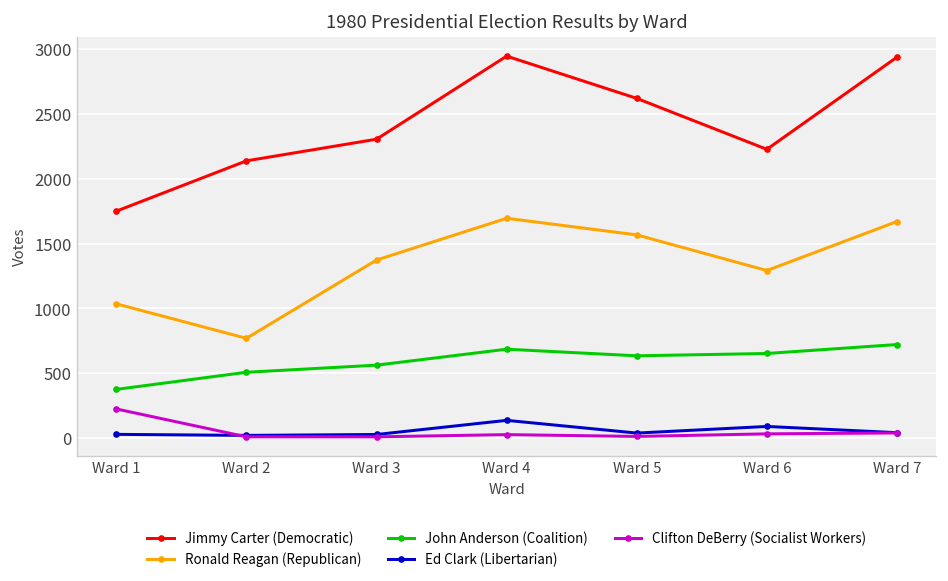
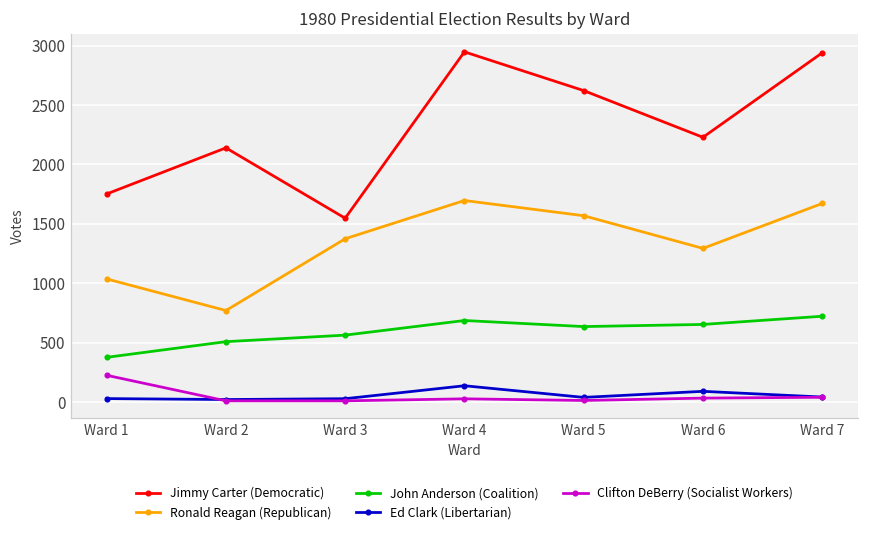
Jimmy Carter (Democratic), Ward 3: 2310 -> 1550
